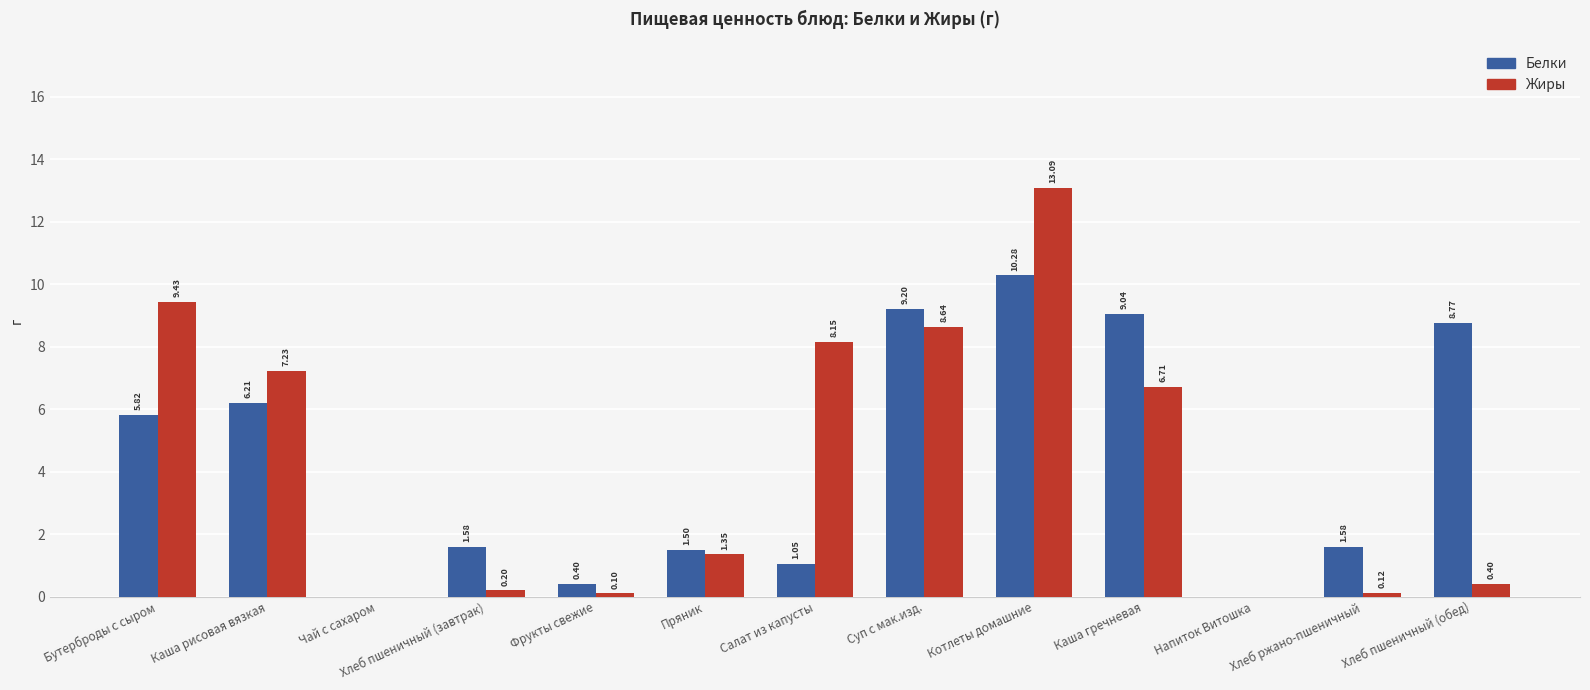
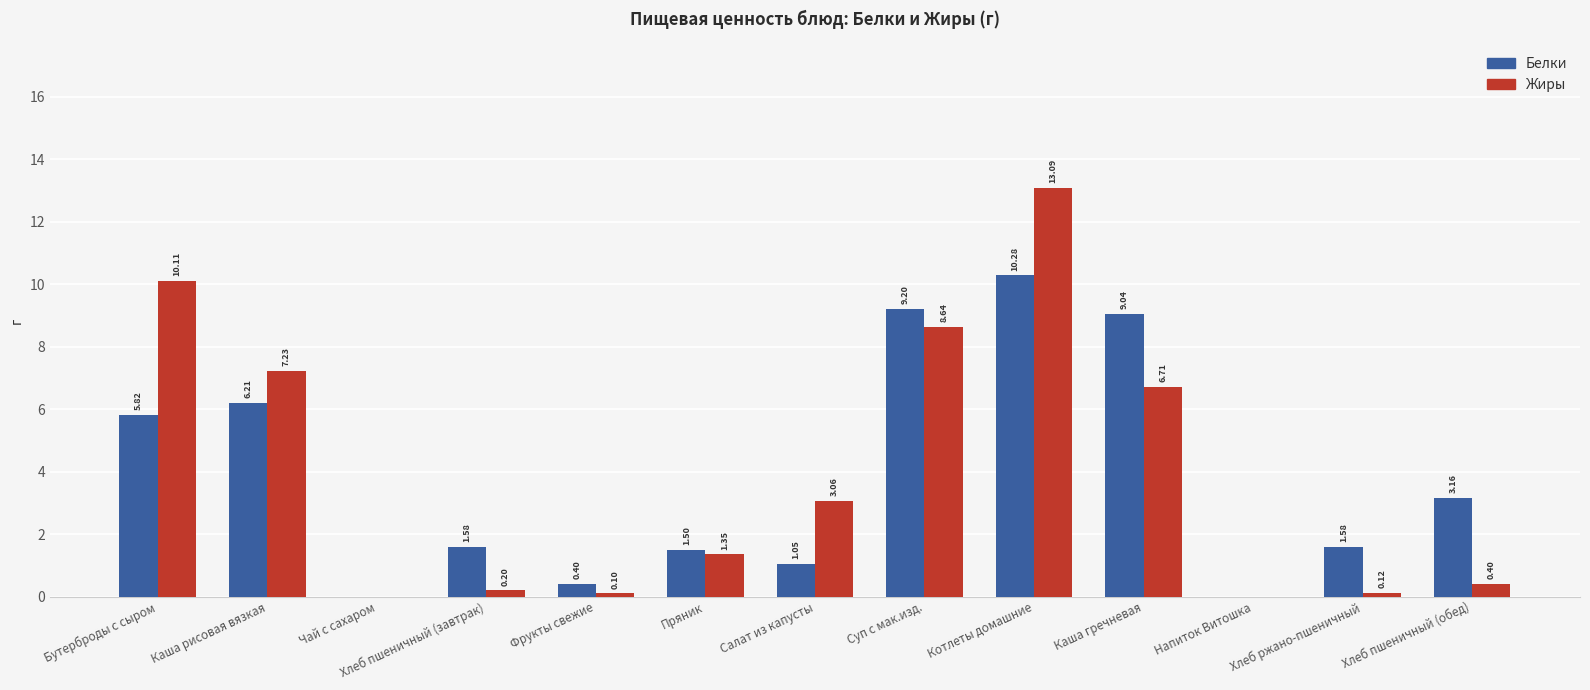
Жиры, Бутерброды с сыром: 9.43 -> 10.11
Жиры, Салат из капусты: 8.15 -> 3.06
Белки, Хлеб пшеничный (обед): 8.77 -> 3.16
